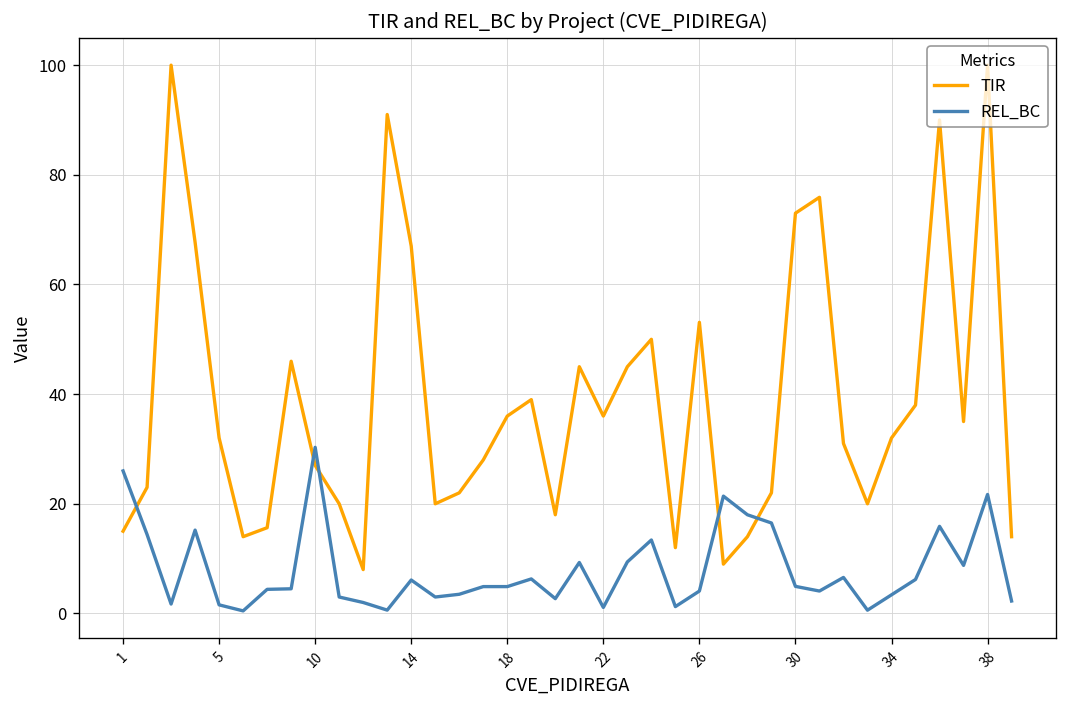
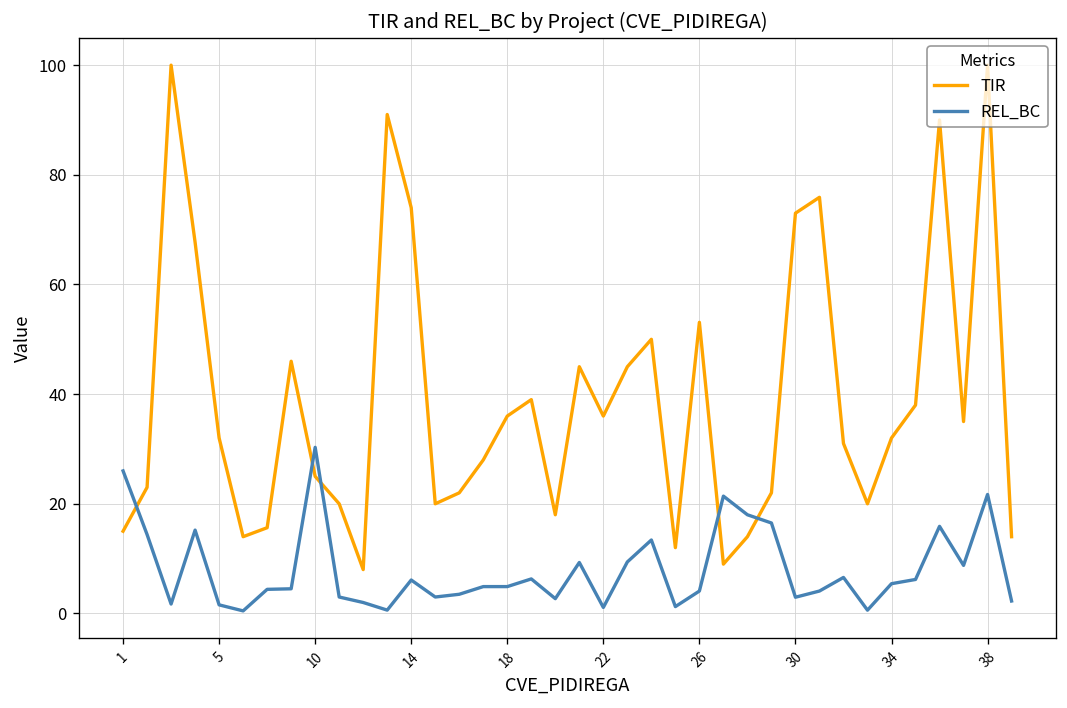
TIR, 10: 27 -> 25
TIR, 14: 67 -> 74
REL_BC, 30: 5 -> 3
REL_BC, 34: 3 -> 5
